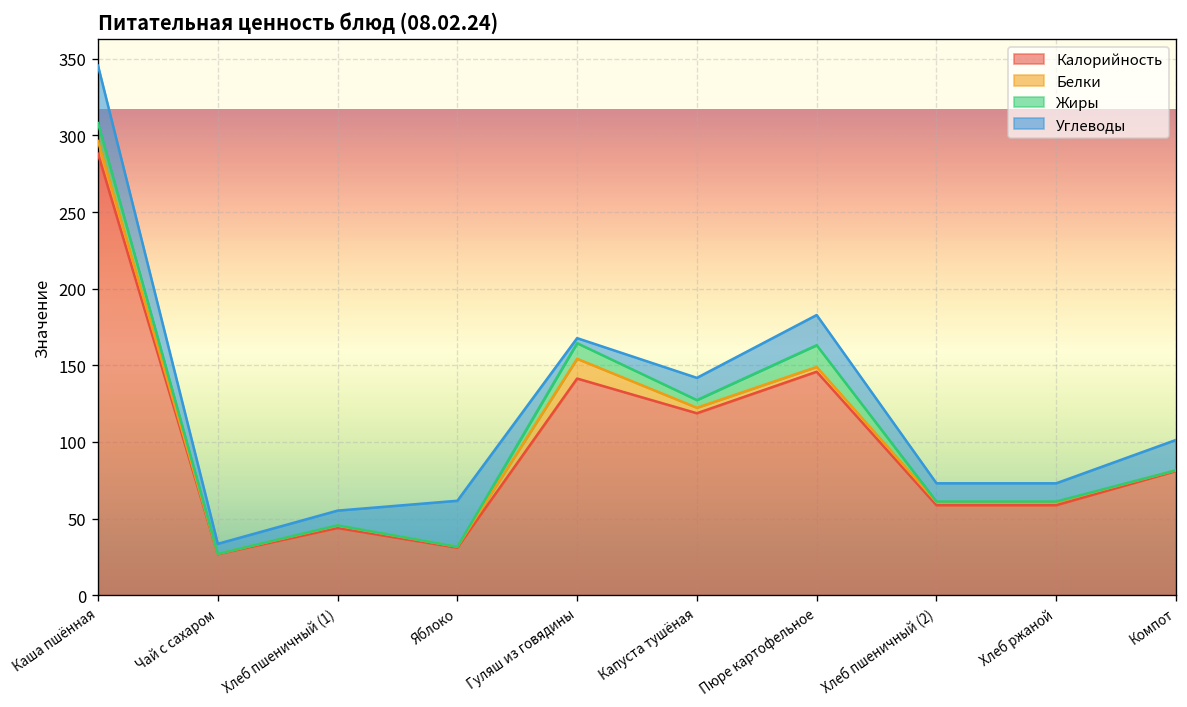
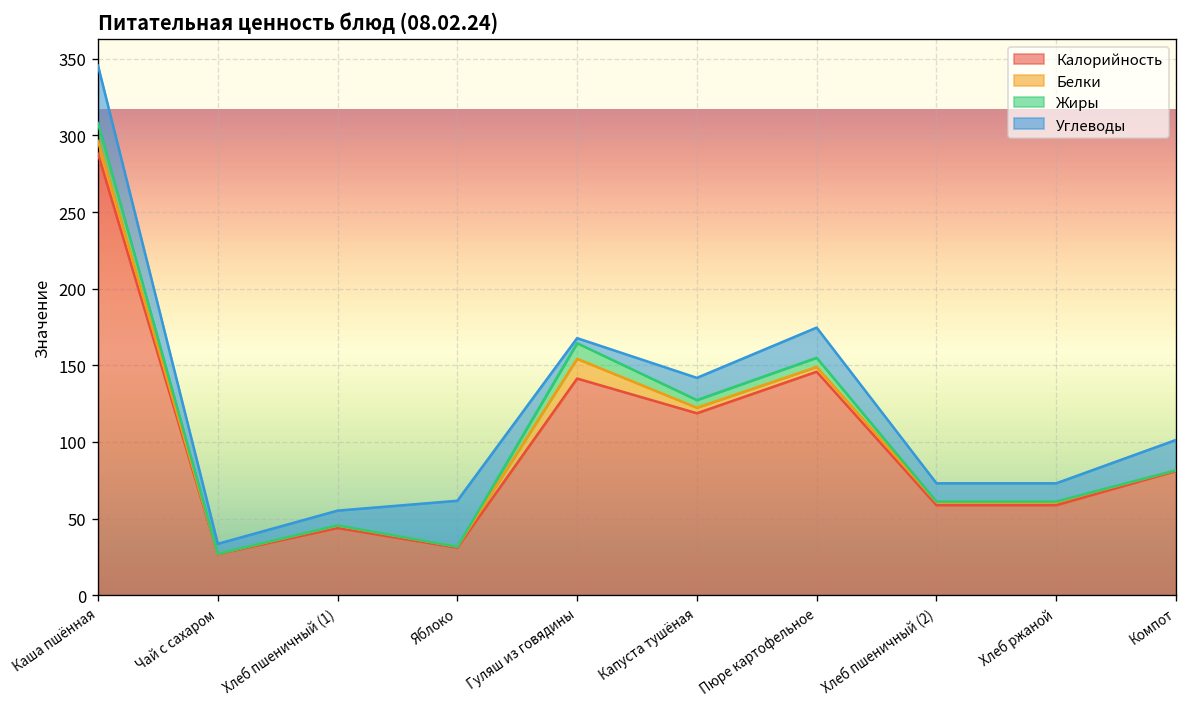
Жиры, Пюре картофельное: 14 -> 6
